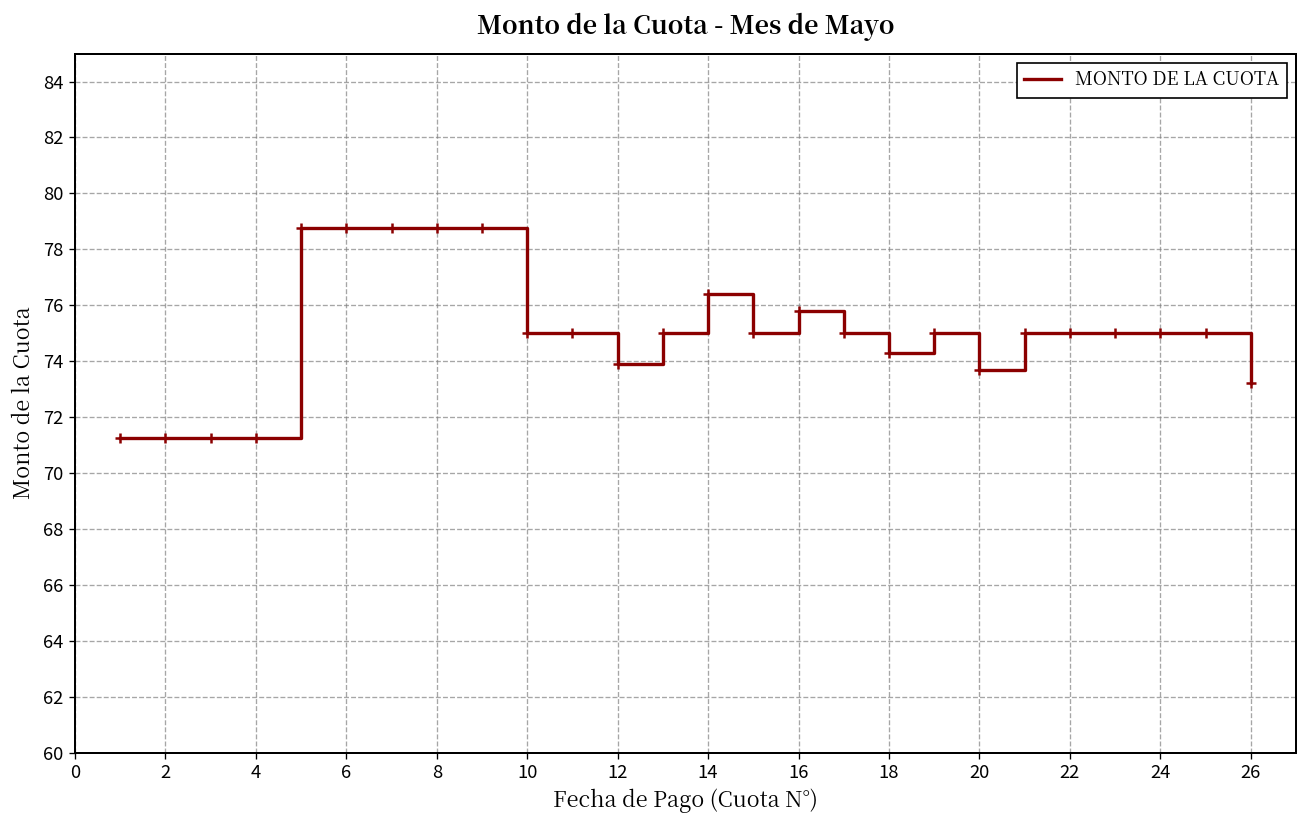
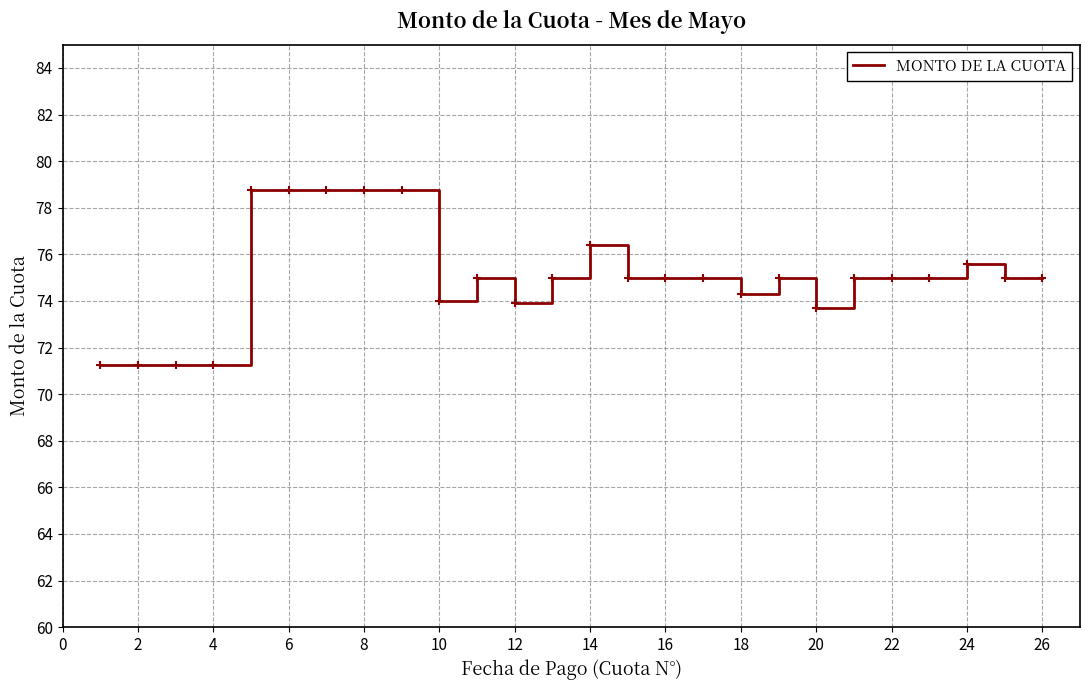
10: 75 -> 74
16: 75.8 -> 75.0
24: 75.0 -> 75.6
26: 73.2 -> 75.0
